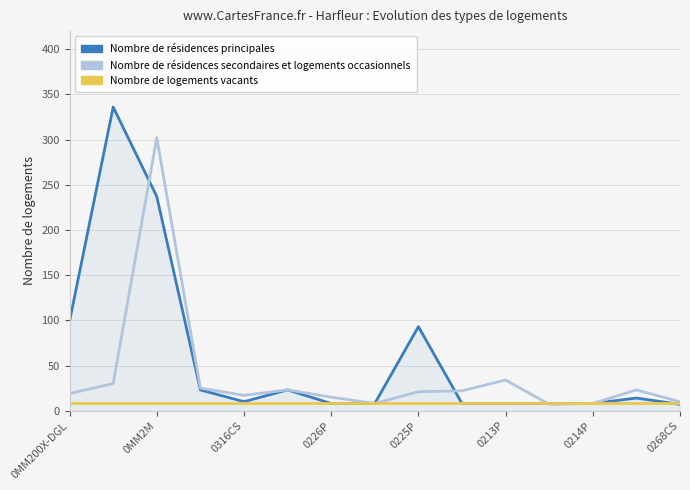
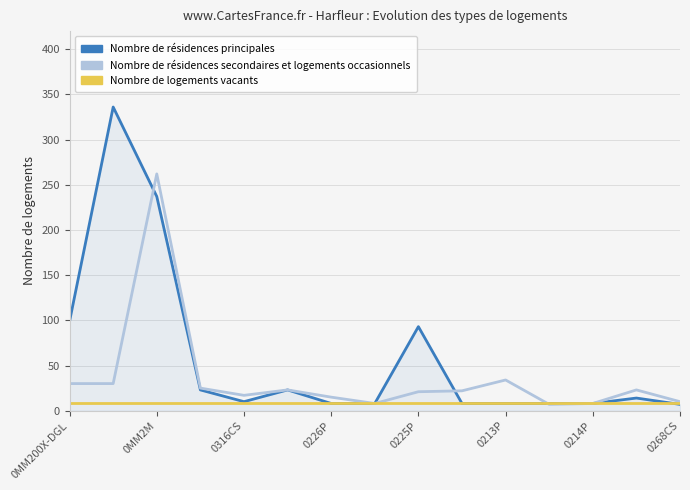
Nombre de résidences secondaires et logements occasionnels, 0MM200X-DGL: 20 -> 30
Nombre de résidences secondaires et logements occasionnels, 0MM2M: 300 -> 260
